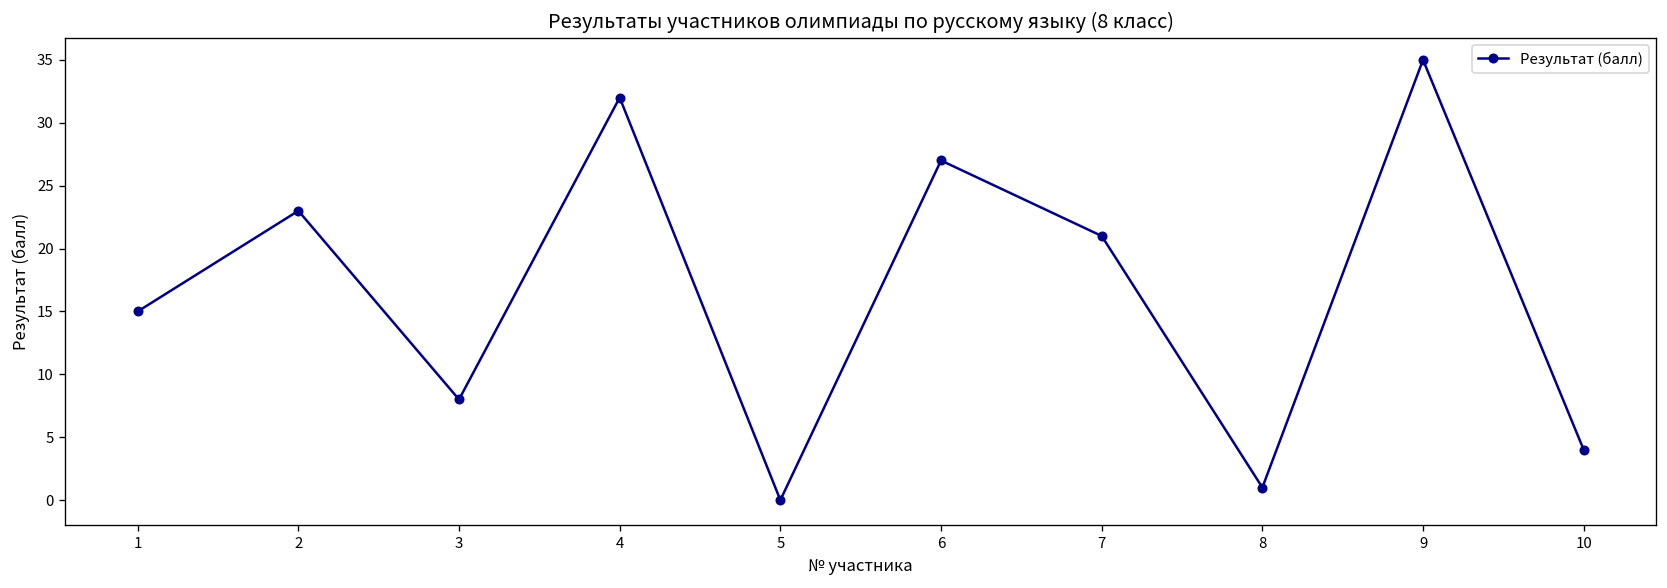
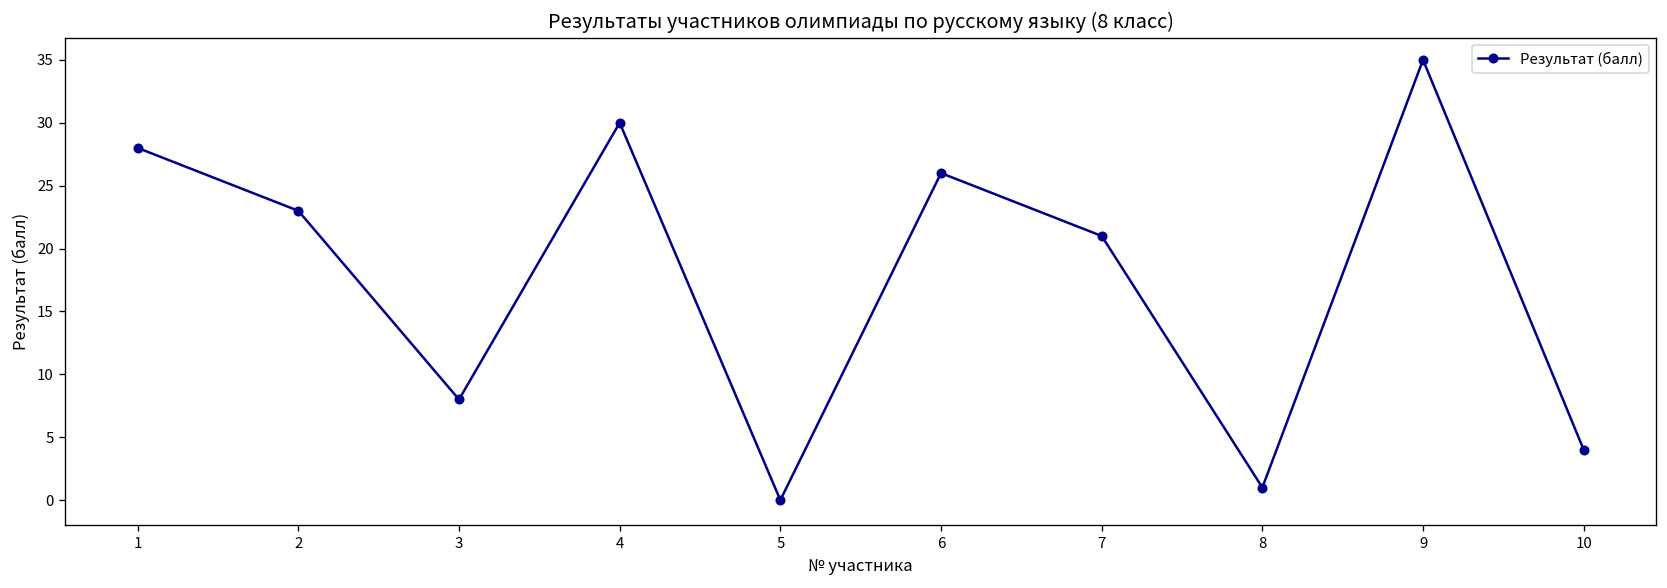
1: 15 -> 28
4: 32 -> 30
6: 27 -> 26
